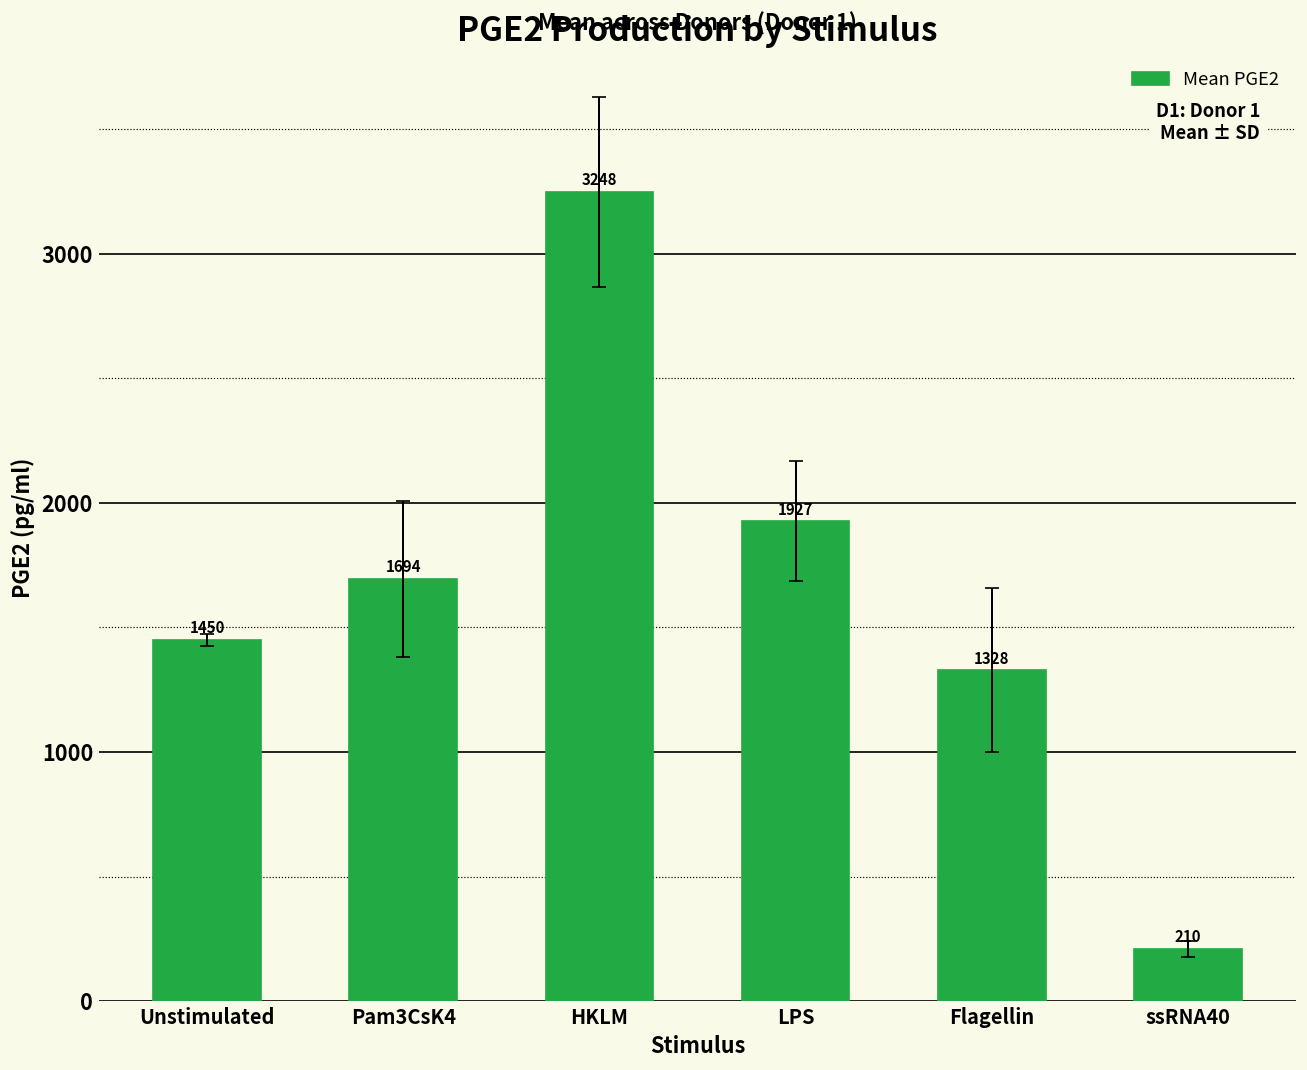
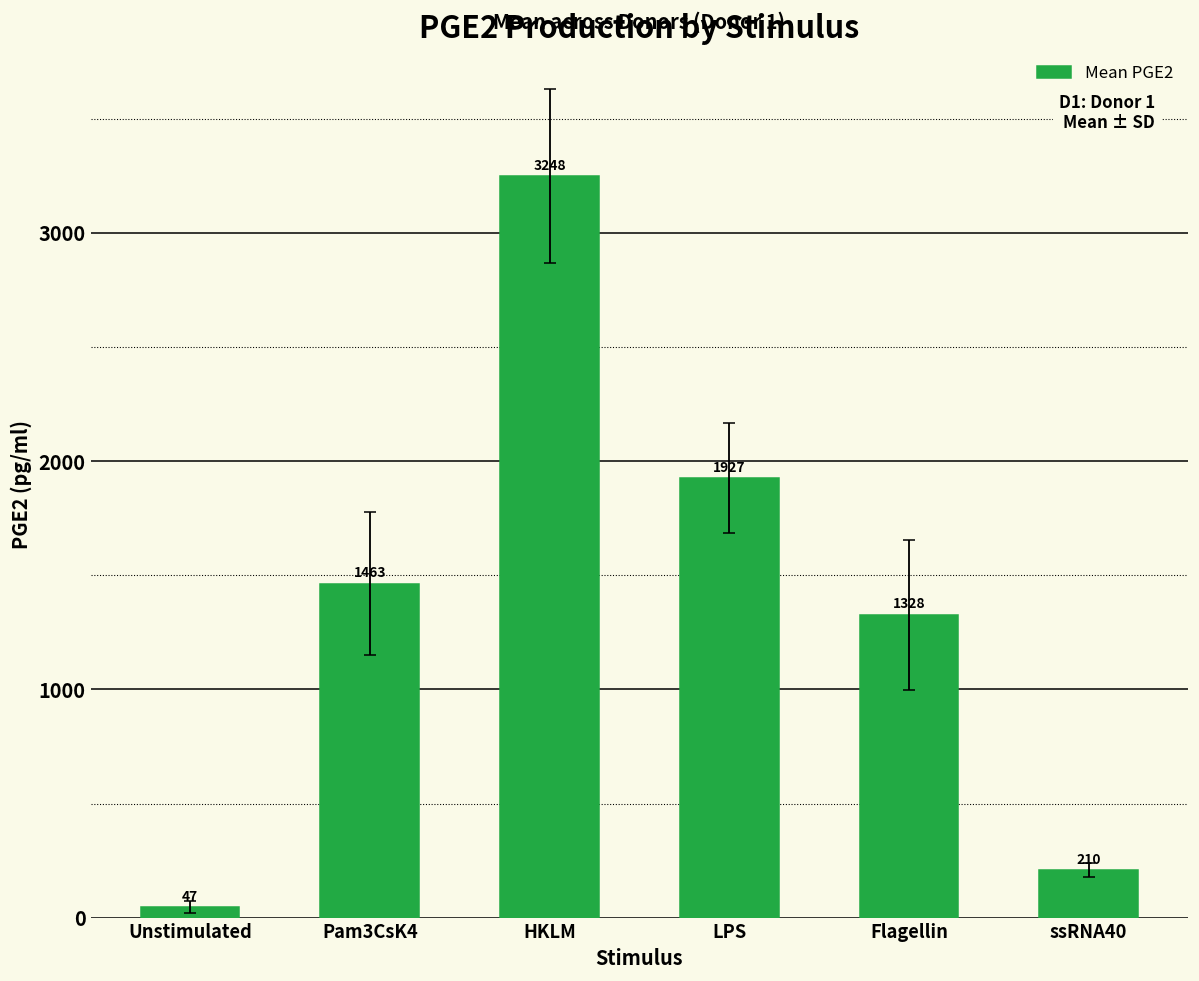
Mean PGE2, Unstimulated: 1450 -> 47
Mean PGE2, Pam3CsK4: 1694 -> 1463
